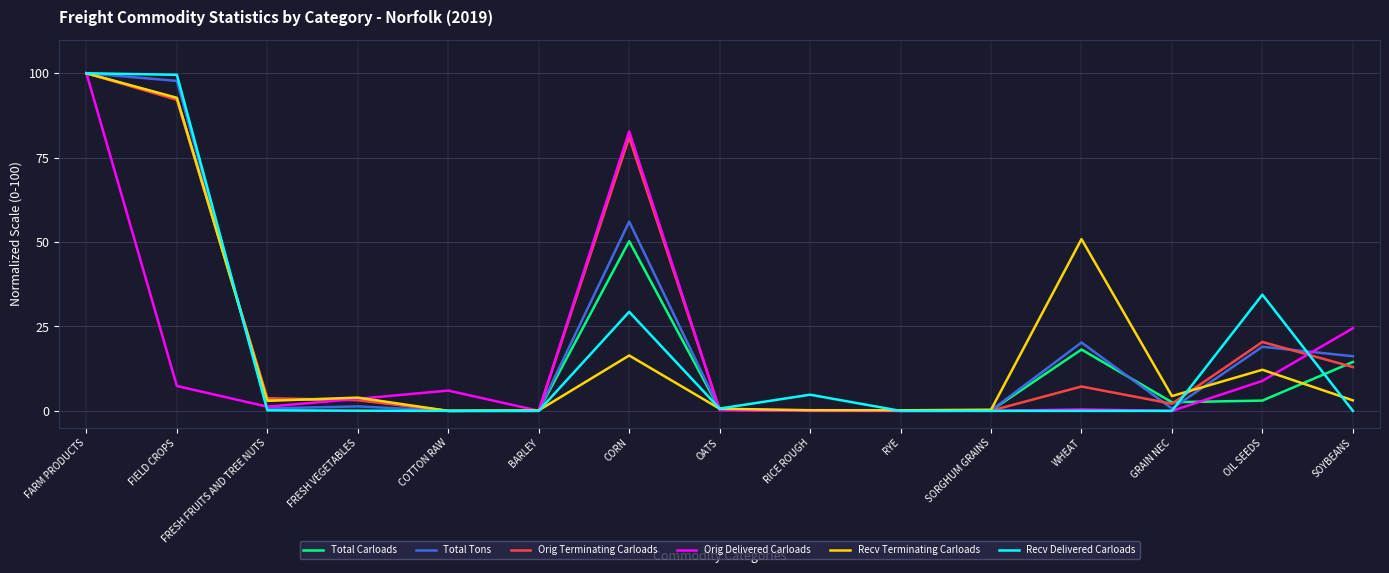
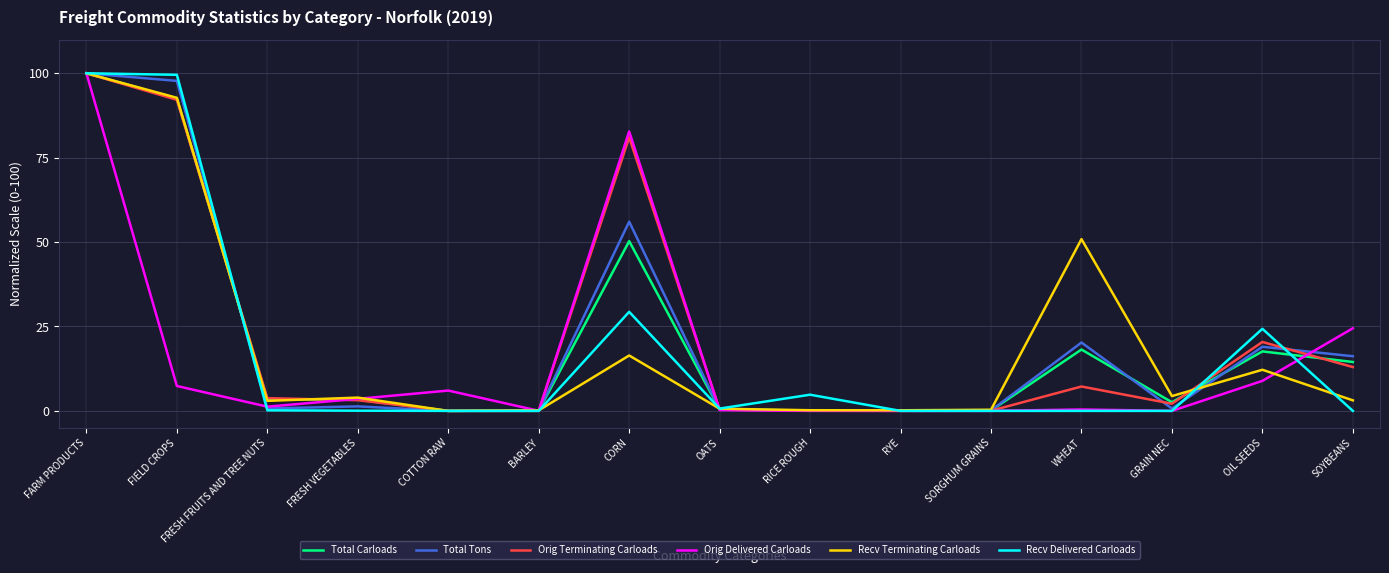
Total Carloads, OIL SEEDS: 3 -> 18
Recv Delivered Carloads, OIL SEEDS: 34 -> 24
